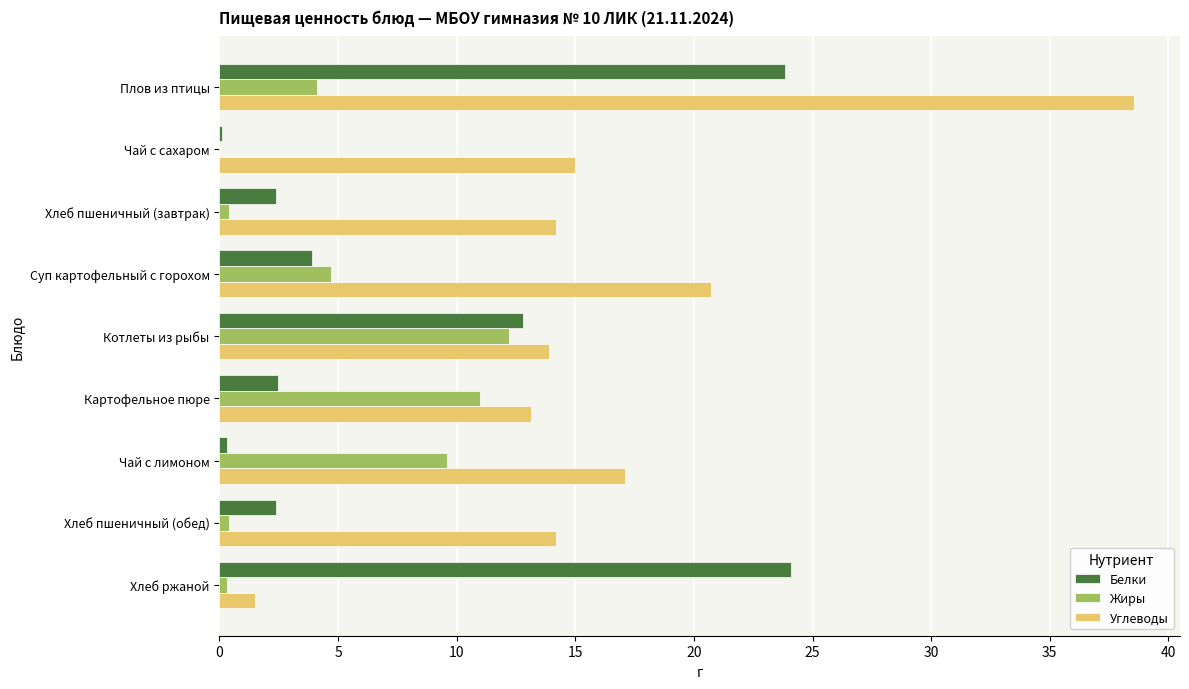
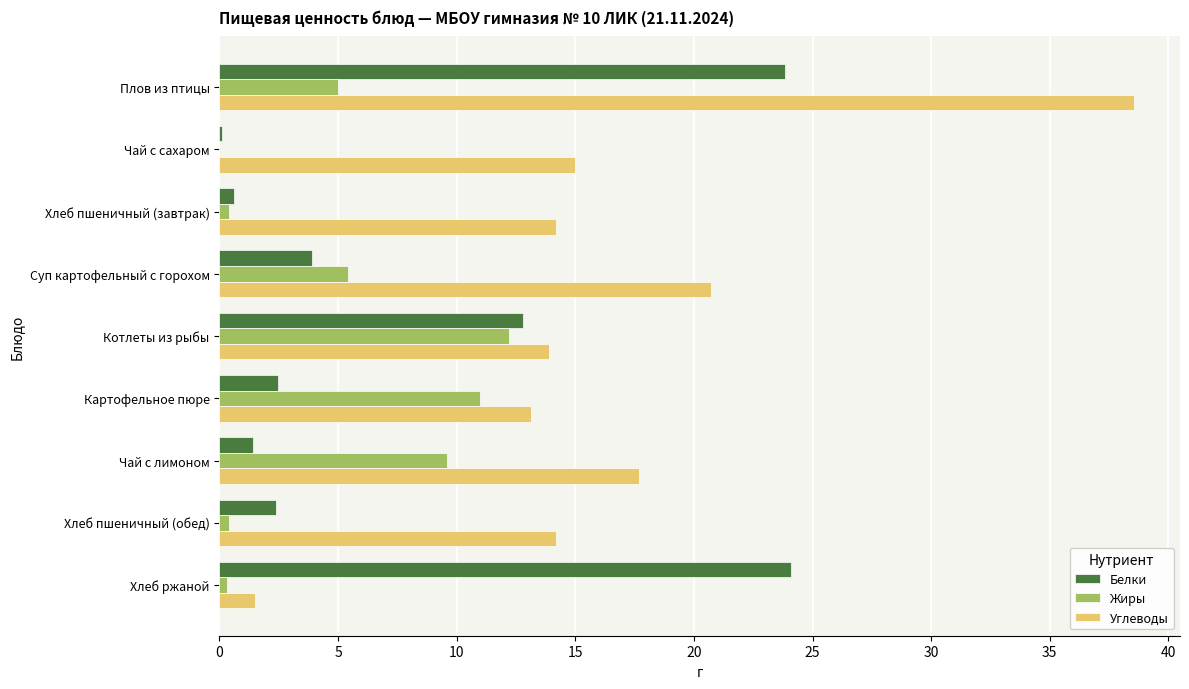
Жиры, Плов из птицы: 4.1 -> 5.0
Белки, Хлеб пшеничный (завтрак): 2.4 -> 0.6
Жиры, Суп картофельный с горохом: 4.7 -> 5.4
Белки, Чай с лимоном: 0.3 -> 1.4
Углеводы, Чай с лимоном: 17.1 -> 17.7
